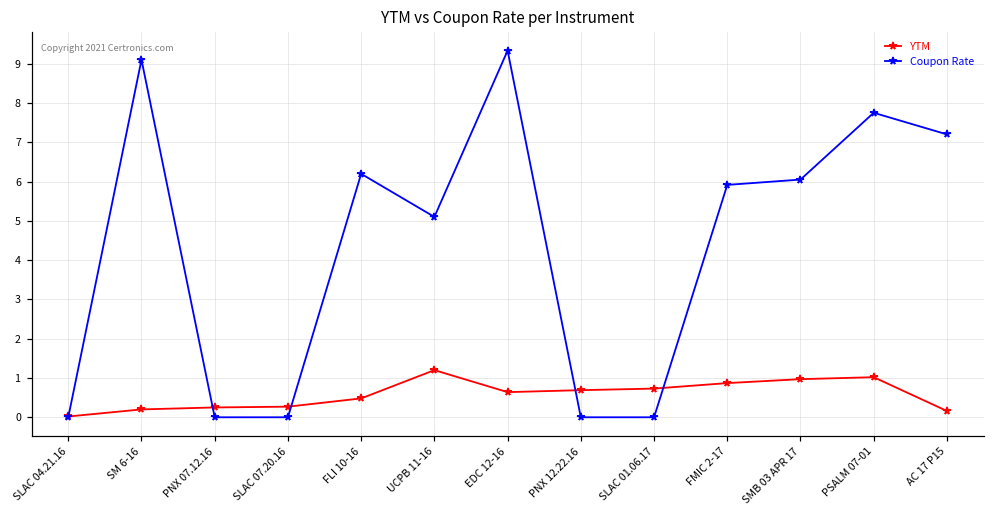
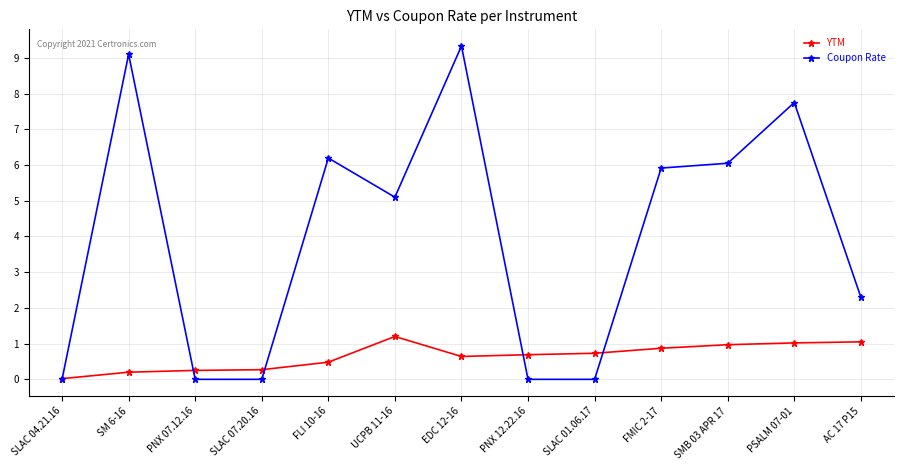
YTM, AC 17 P15: 0.2 -> 1.1
Coupon Rate, AC 17 P15: 7.2 -> 2.3
